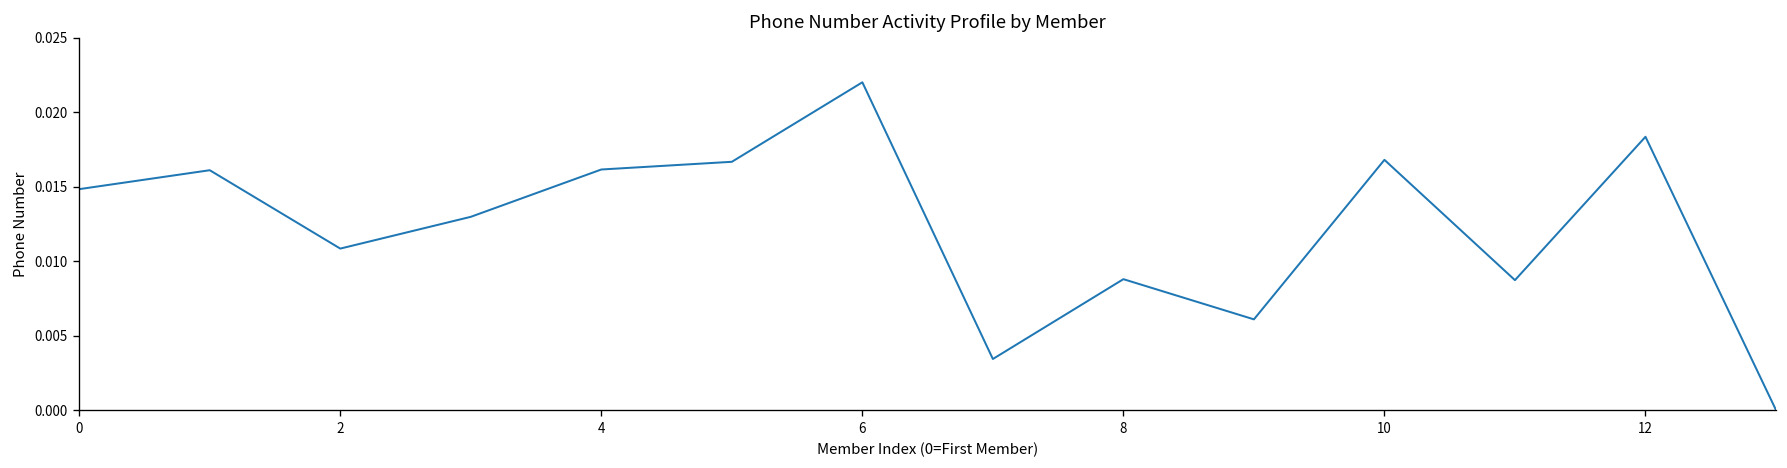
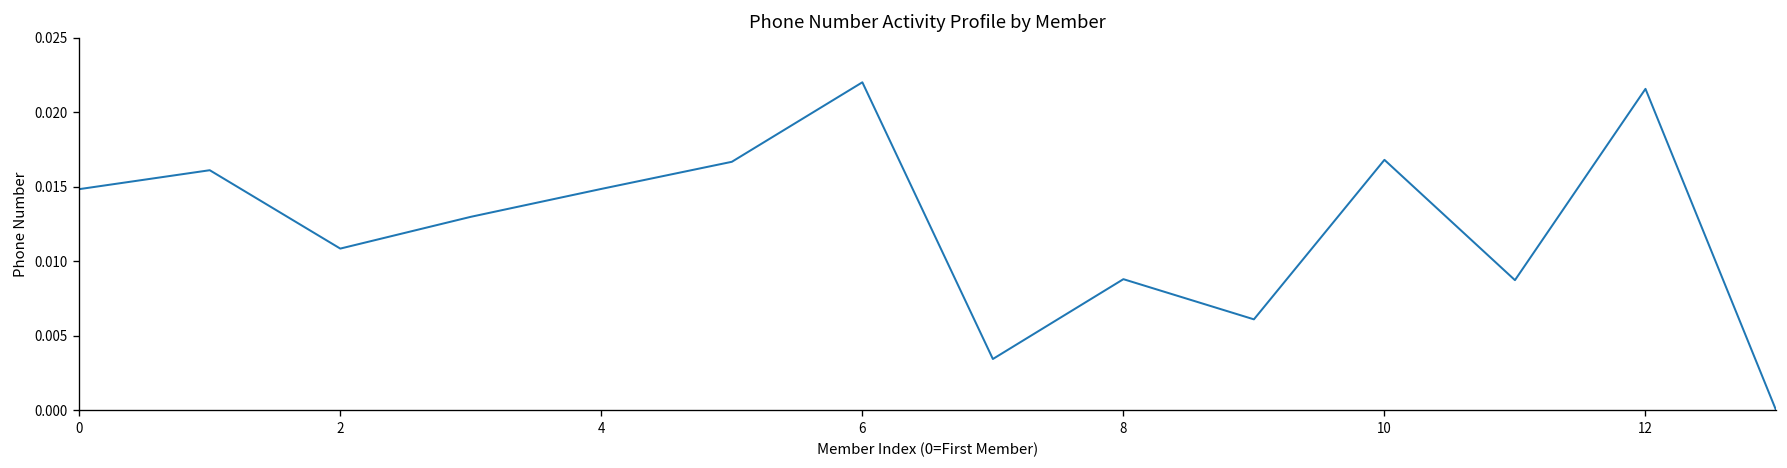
4: 0.0161 -> 0.0148
12: 0.0183 -> 0.0216
